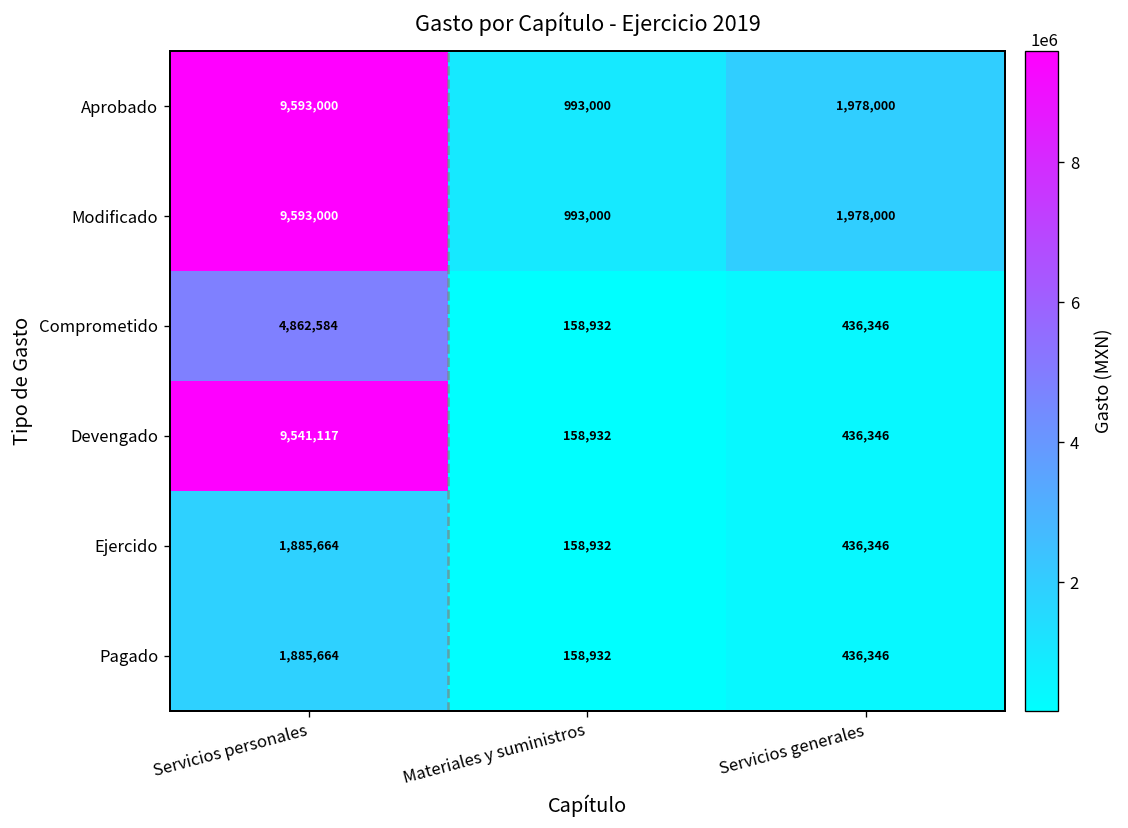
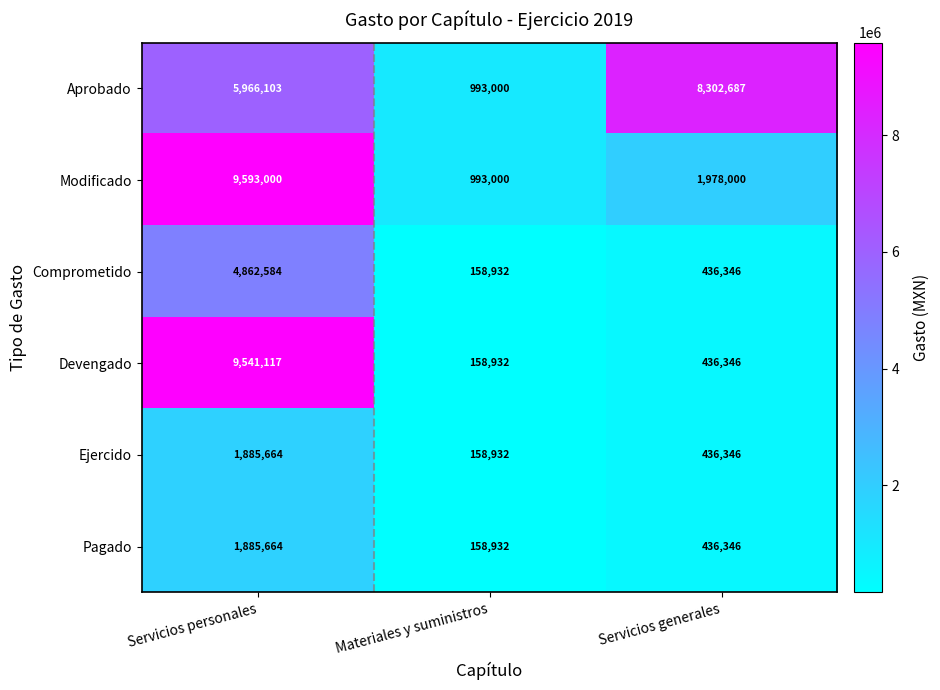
Aprobado, Servicios personales: 9,593,000 -> 5,966,103
Aprobado, Servicios generales: 1,978,000 -> 8,302,687
